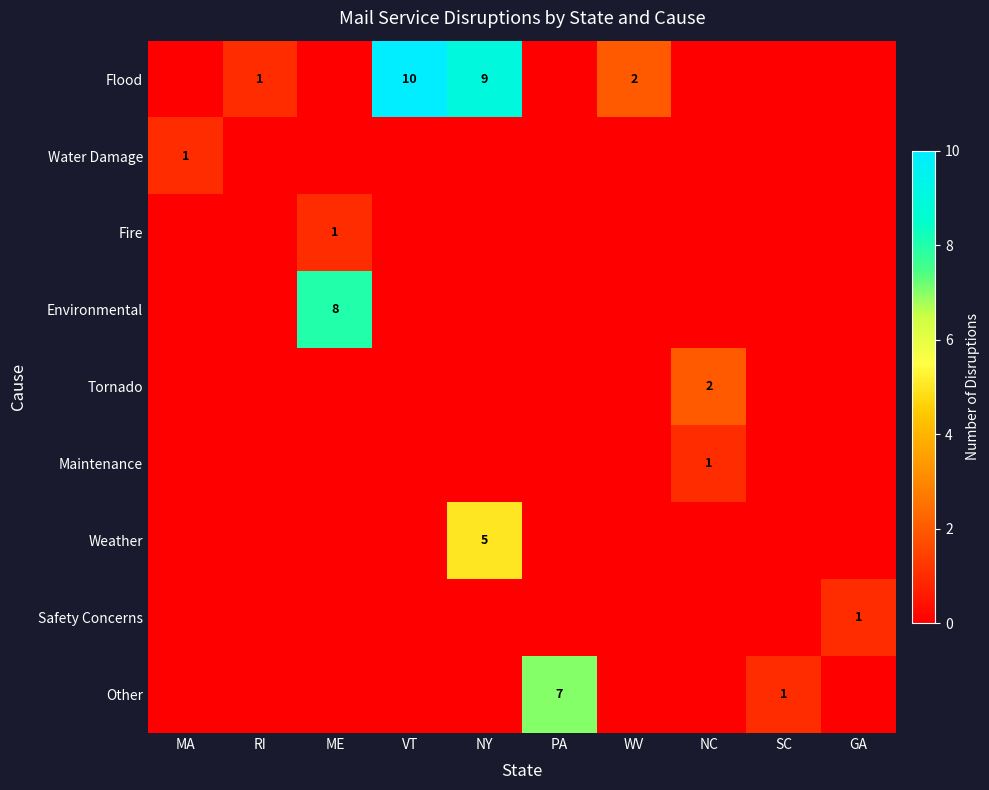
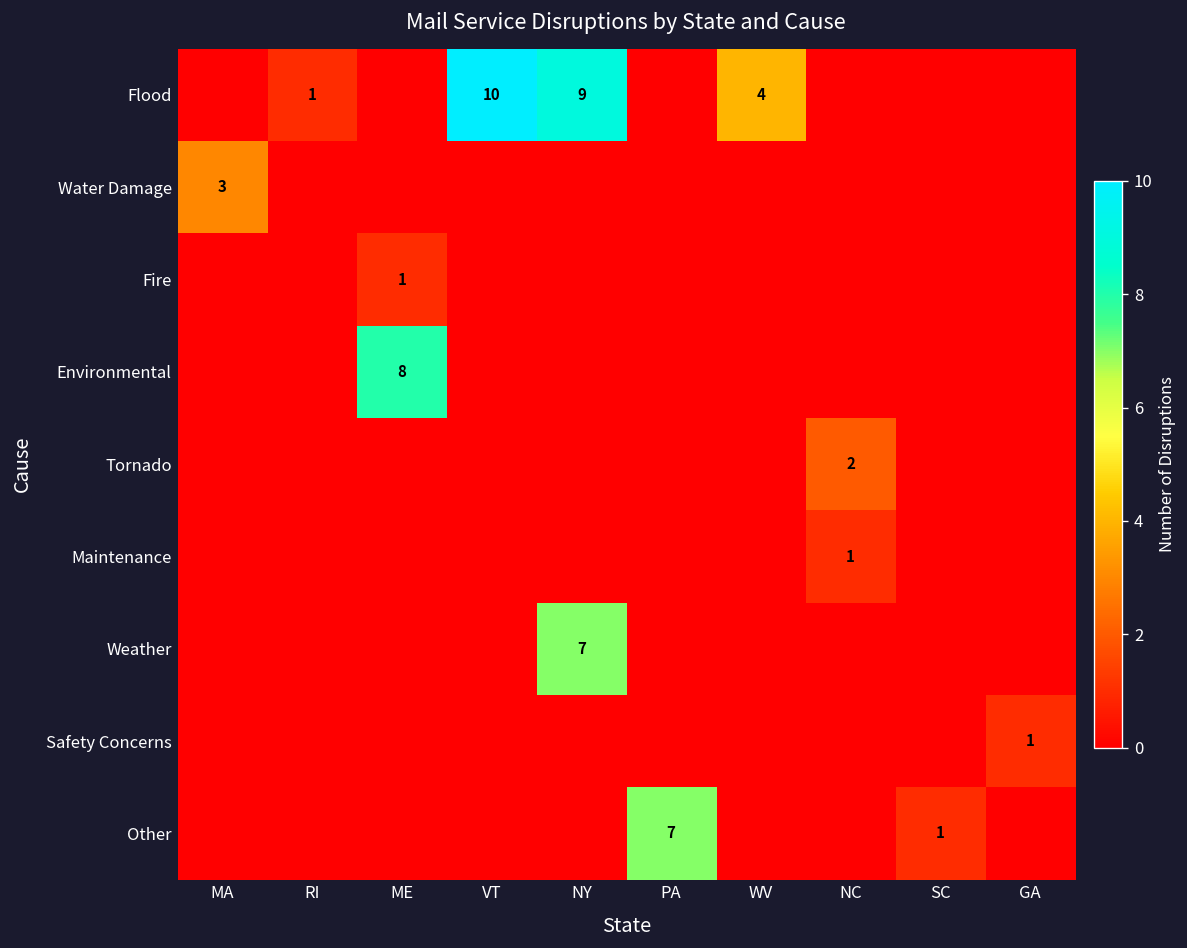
Flood, WV: 2 -> 4
Water Damage, MA: 1 -> 3
Weather, NY: 5 -> 7
